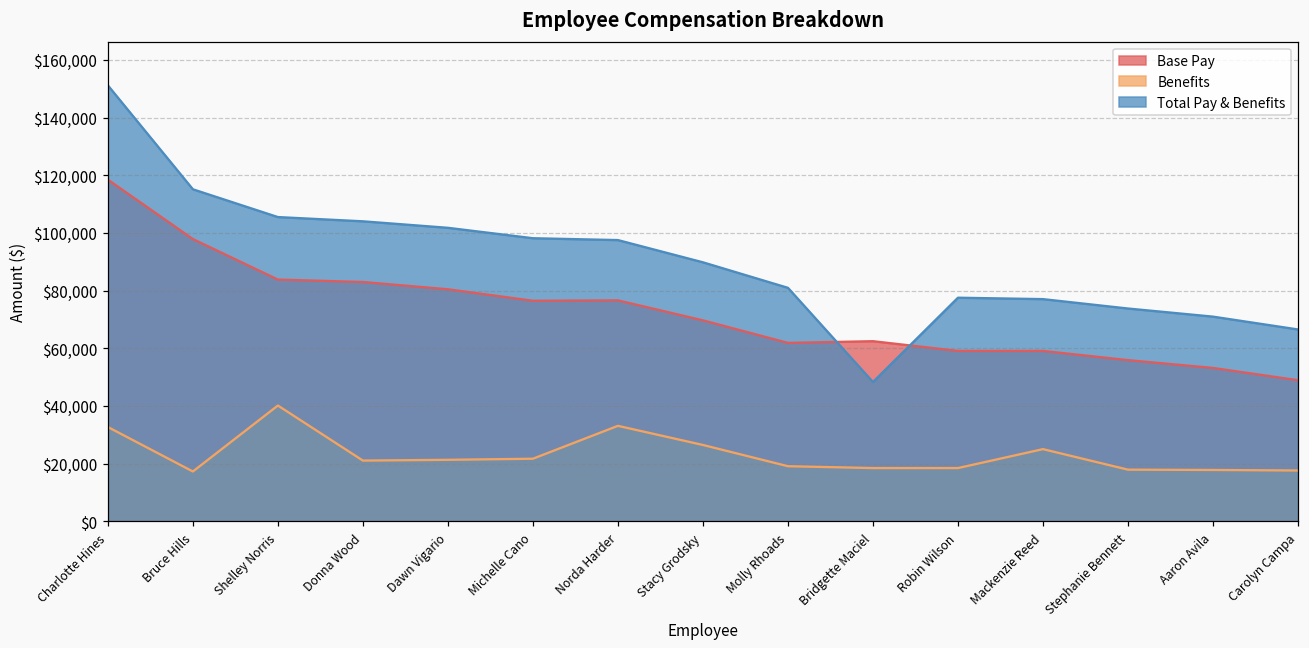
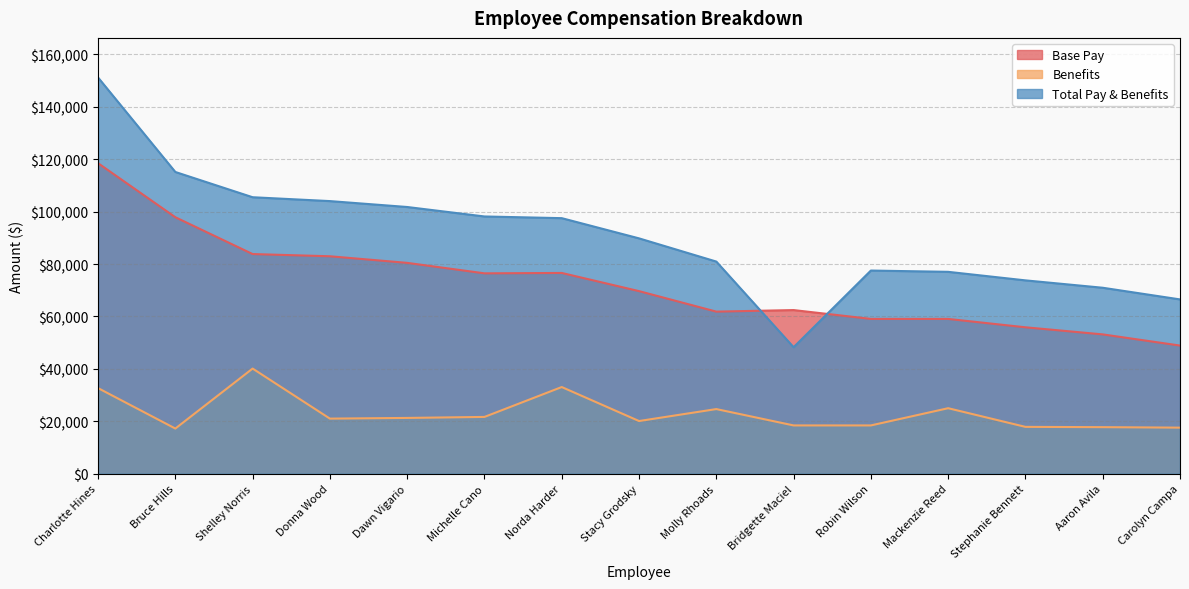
Benefits, Stacy Grodsky: $26,000 -> $20,000
Benefits, Molly Rhoads: $19,000 -> $25,000
